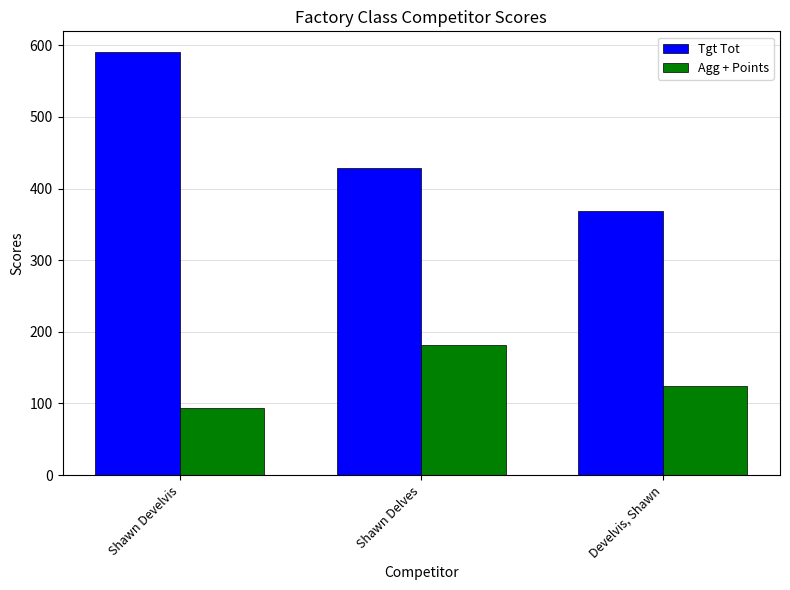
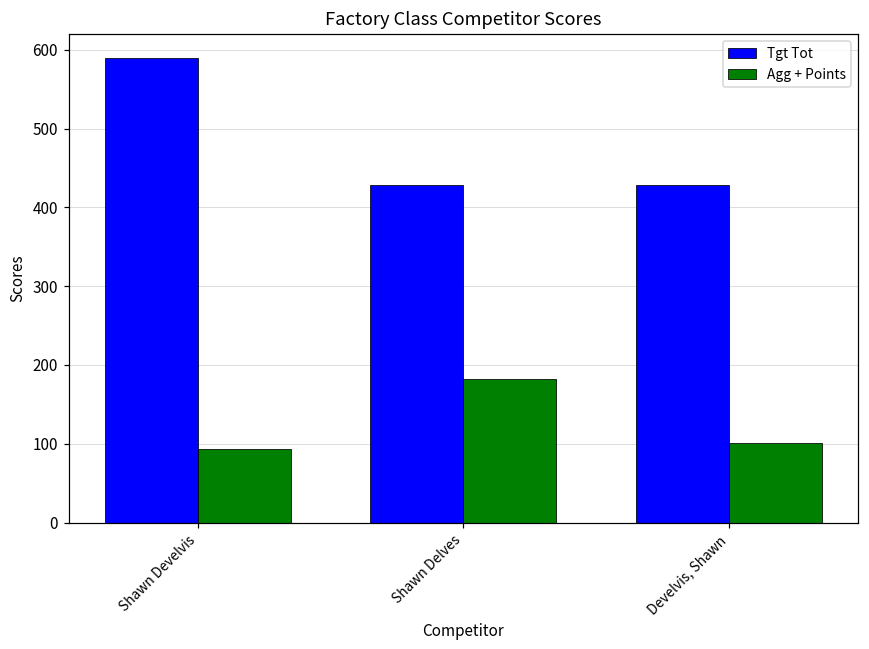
Tgt Tot, Develvis, Shawn: 370 -> 430
Agg + Points, Develvis, Shawn: 130 -> 100
